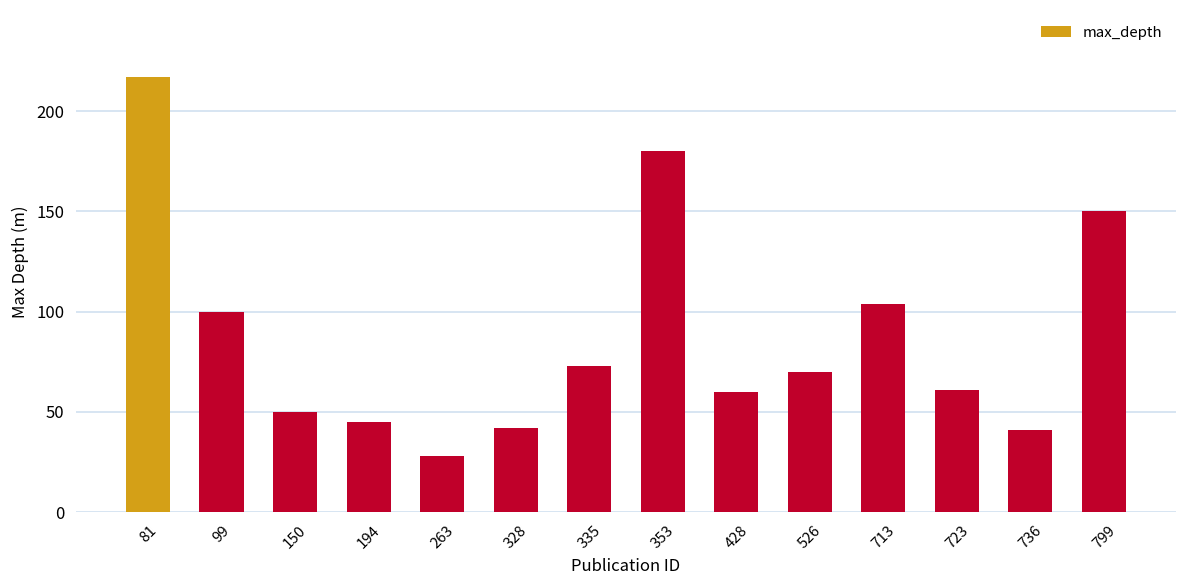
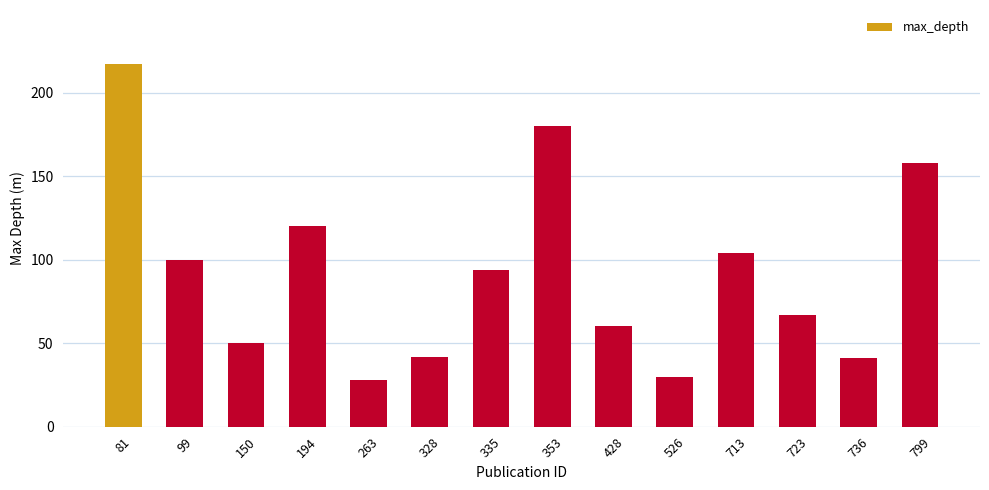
194: 45 -> 120
335: 73 -> 94
526: 70 -> 30
723: 61 -> 67
799: 150 -> 158
